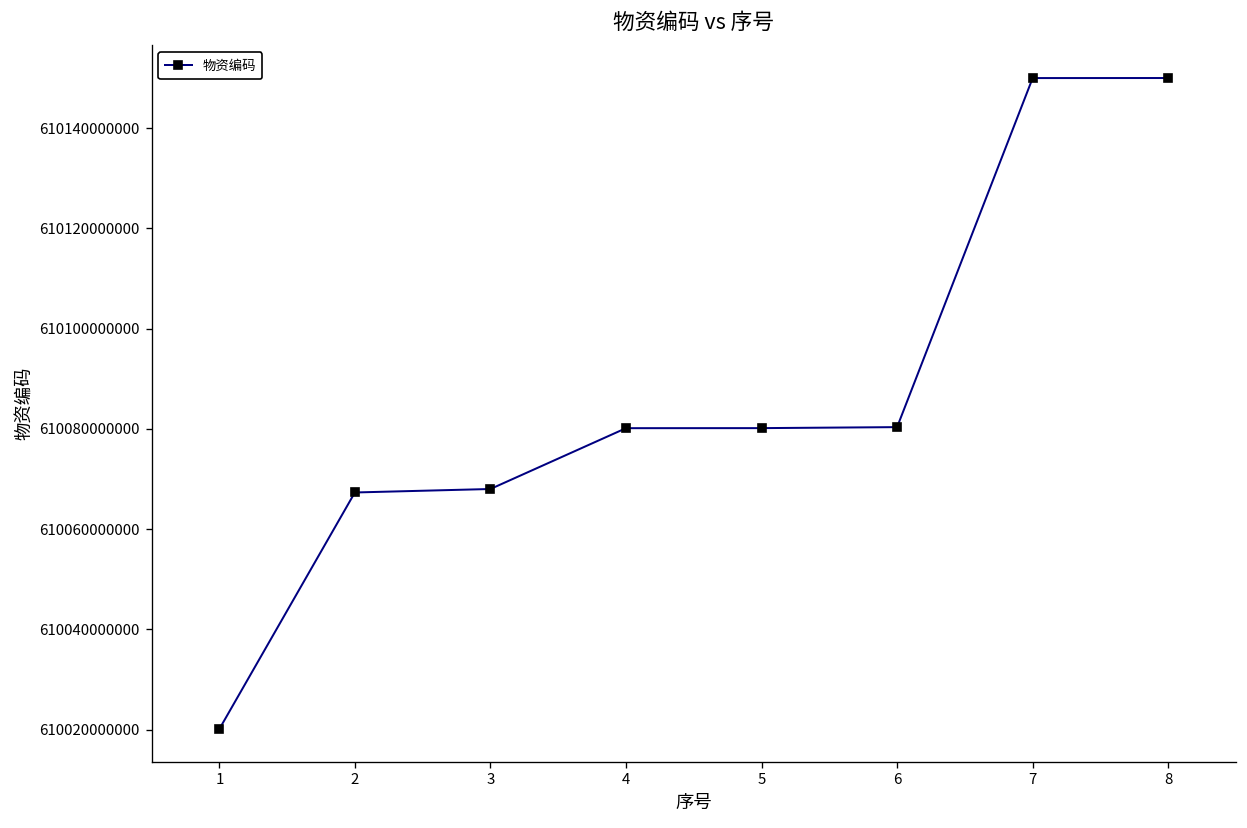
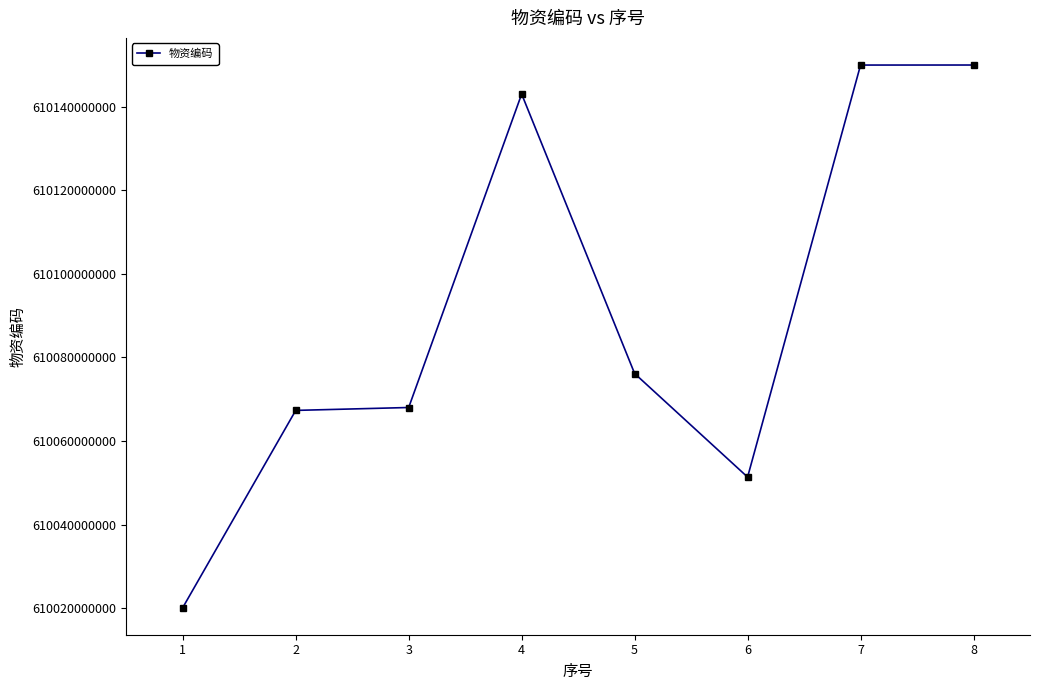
4: 610080000000 -> 610143000000
5: 610080000000 -> 610076000000
6: 610080000000 -> 610051000000
